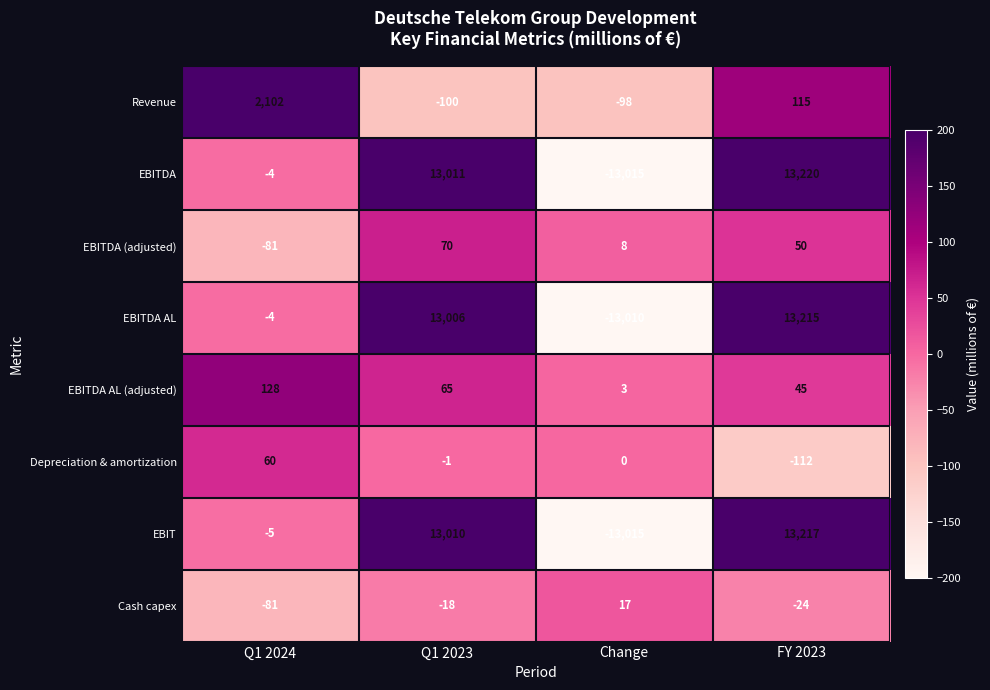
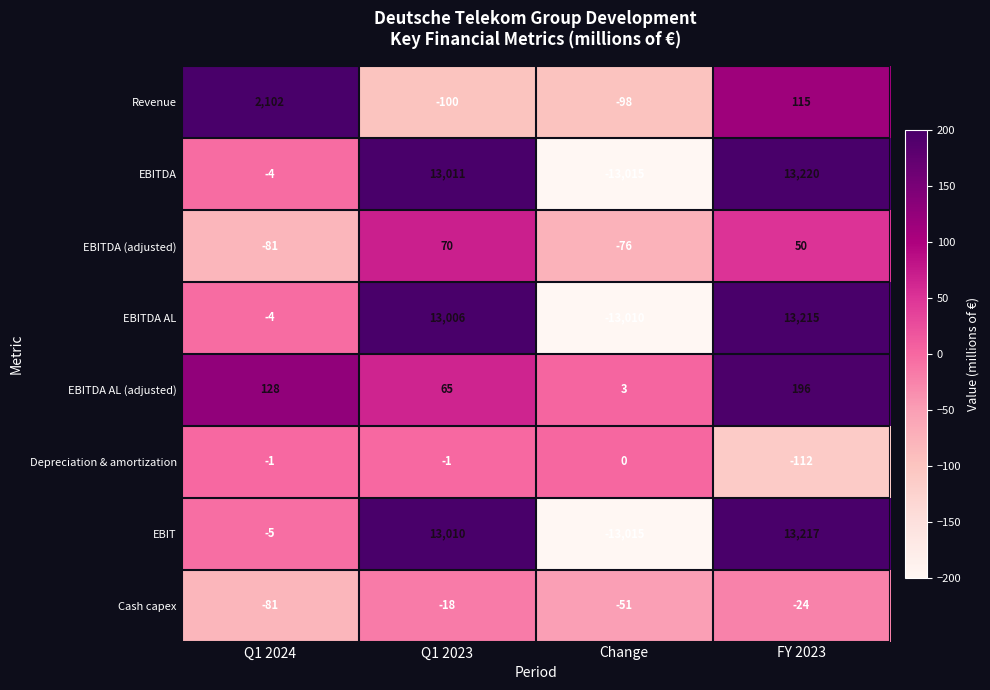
EBITDA (adjusted), Change: 8 -> -76
EBITDA AL (adjusted), FY 2023: 45 -> 196
Depreciation & amortization, Q1 2024: 60 -> -1
Cash capex, Change: 17 -> -51
